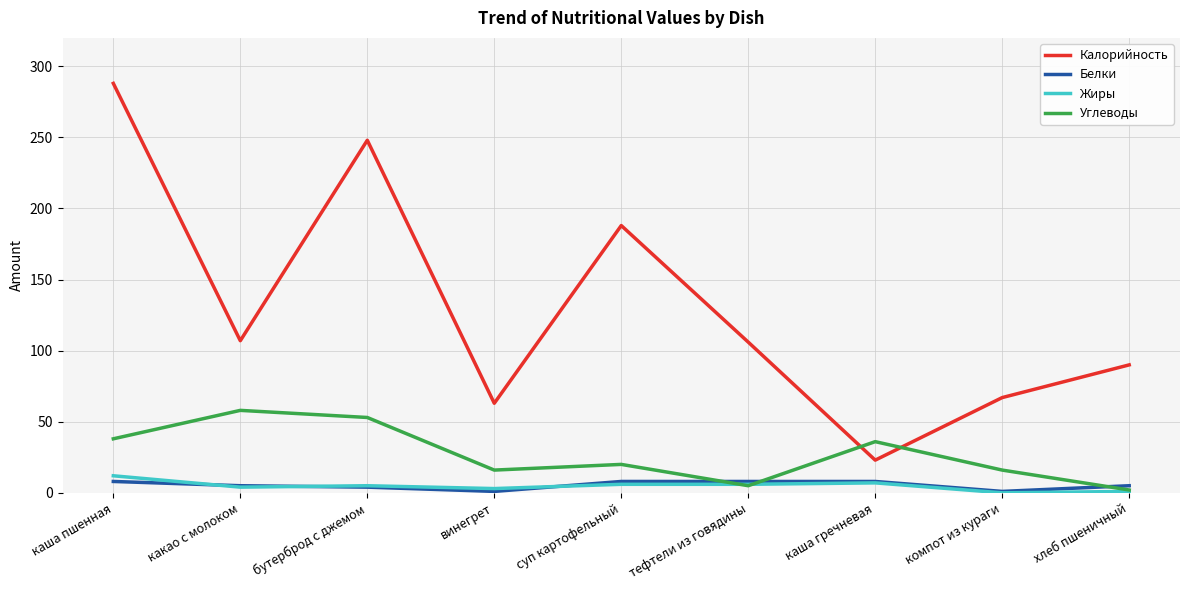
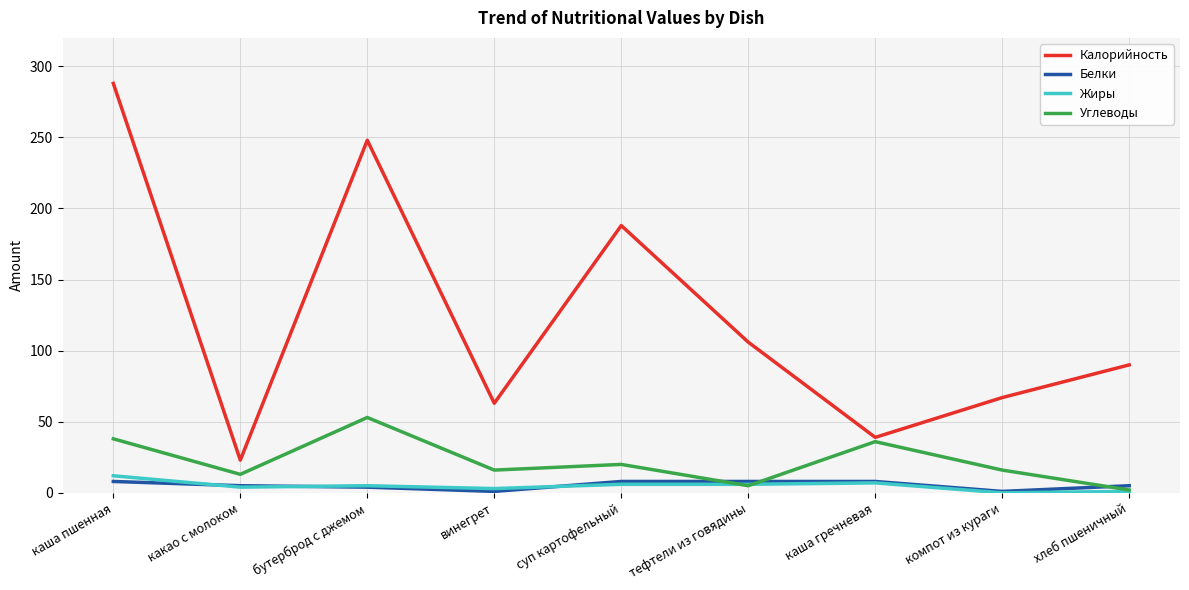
Калорийность, какао с молоком: 107 -> 23
Углеводы, какао с молоком: 58 -> 13
Калорийность, каша гречневая: 23 -> 39
